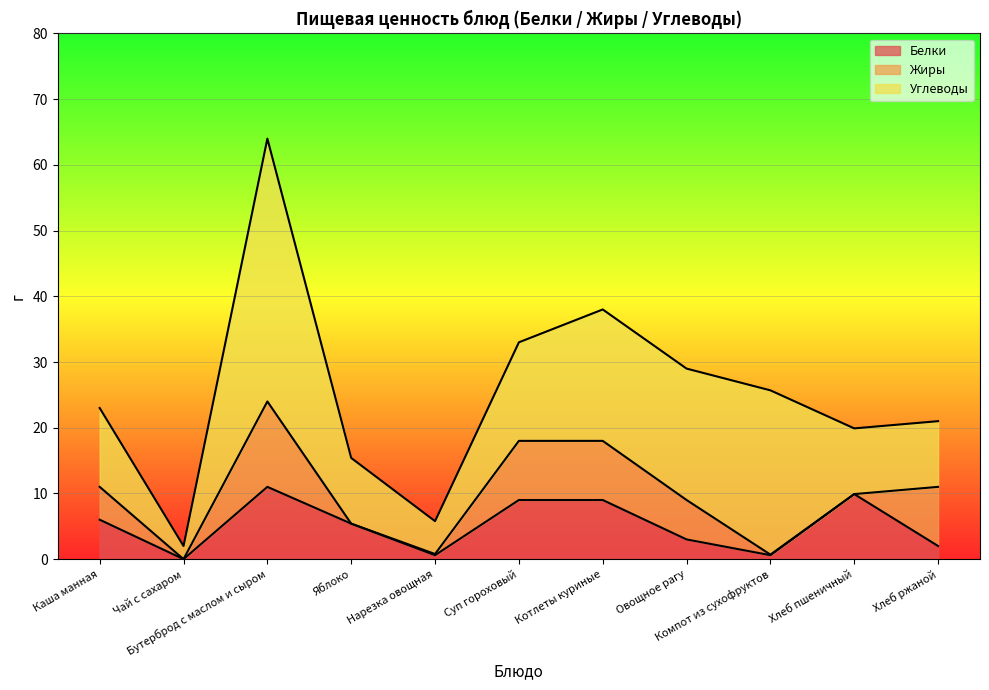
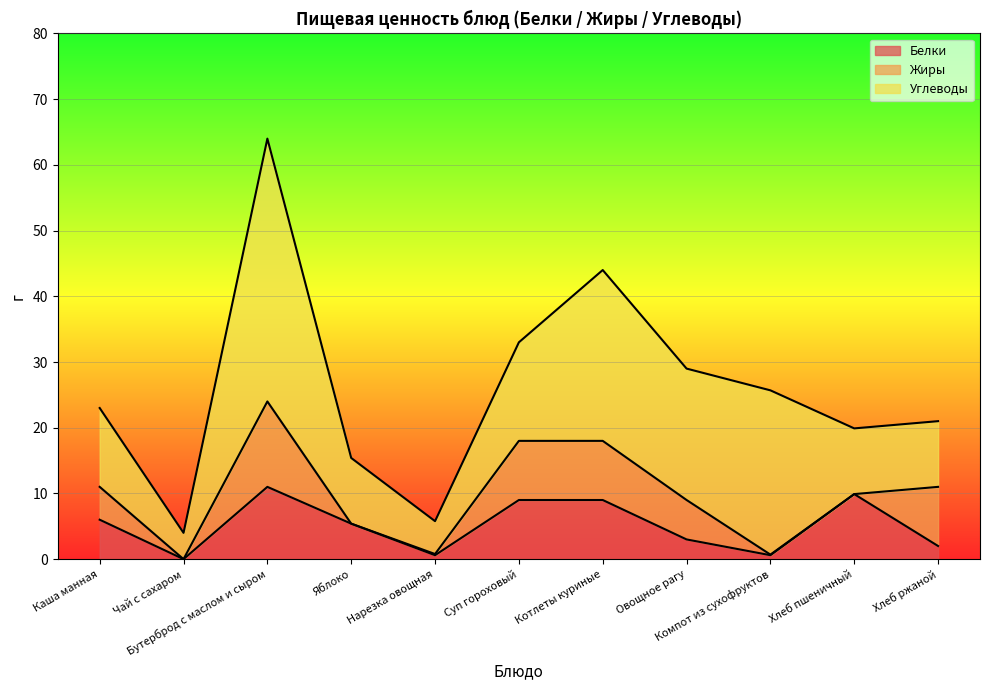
Углеводы, Чай с сахаром: 2 -> 4
Углеводы, Котлеты куриные: 20 -> 26
